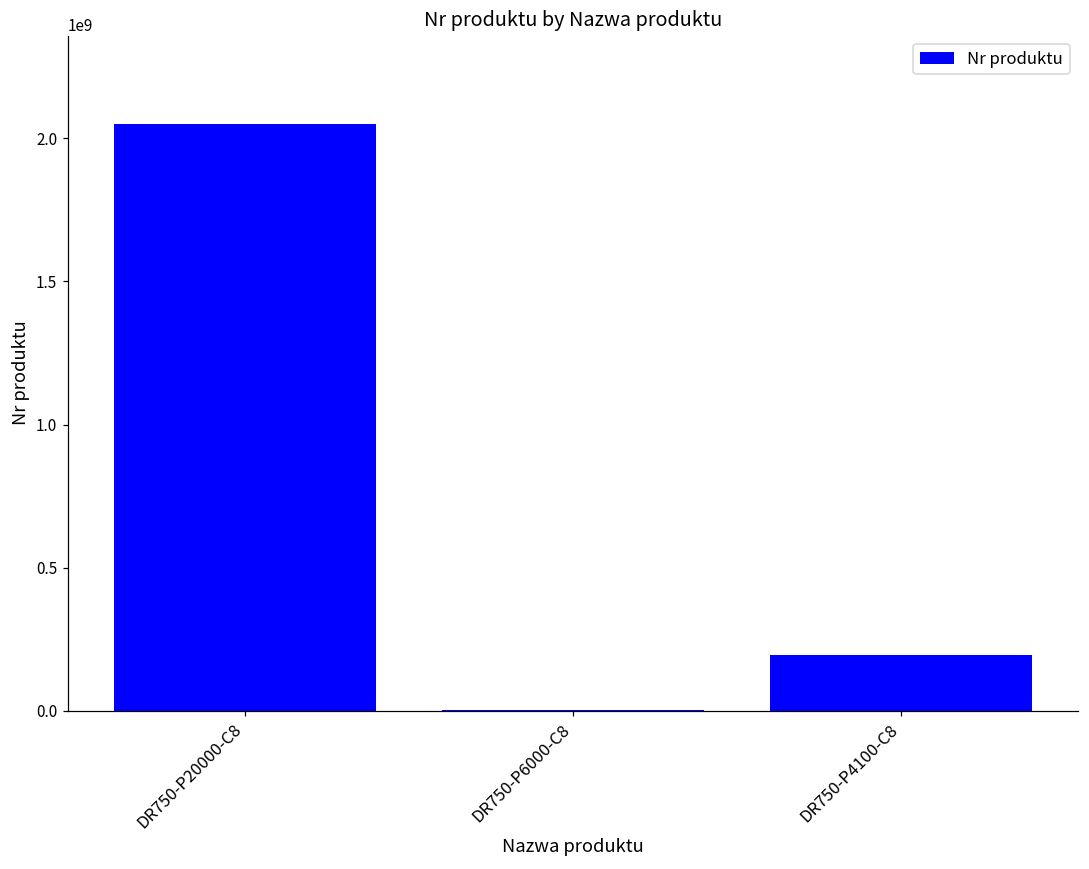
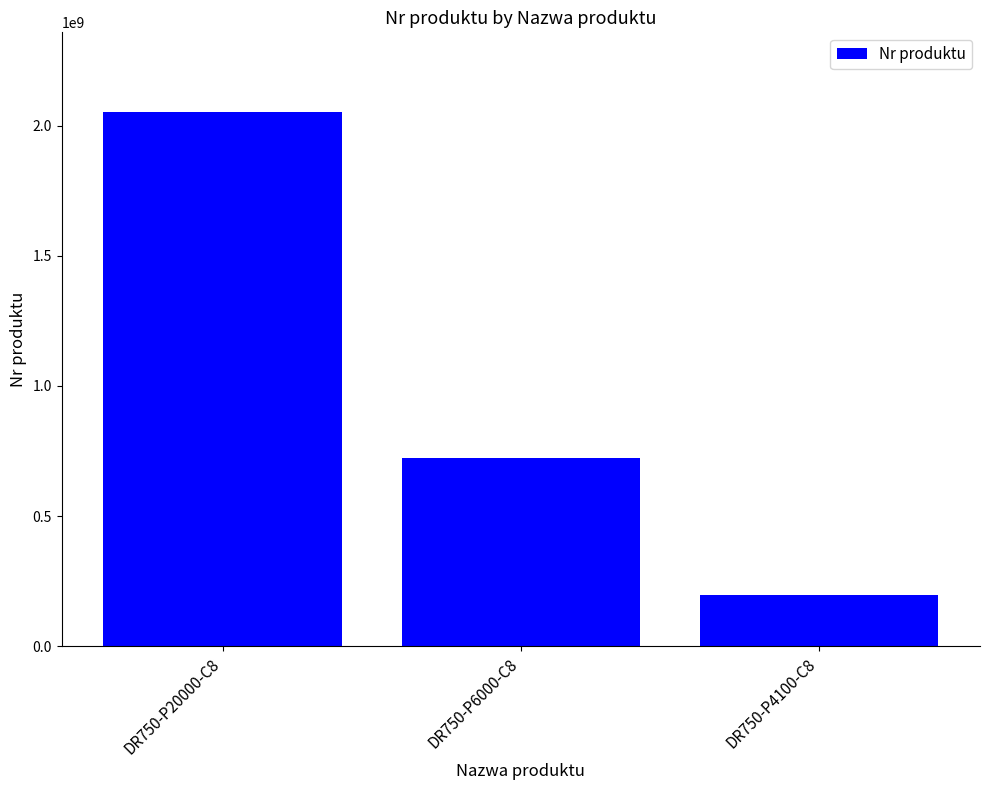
DR750-P6000-C8: 0 -> 720000000
